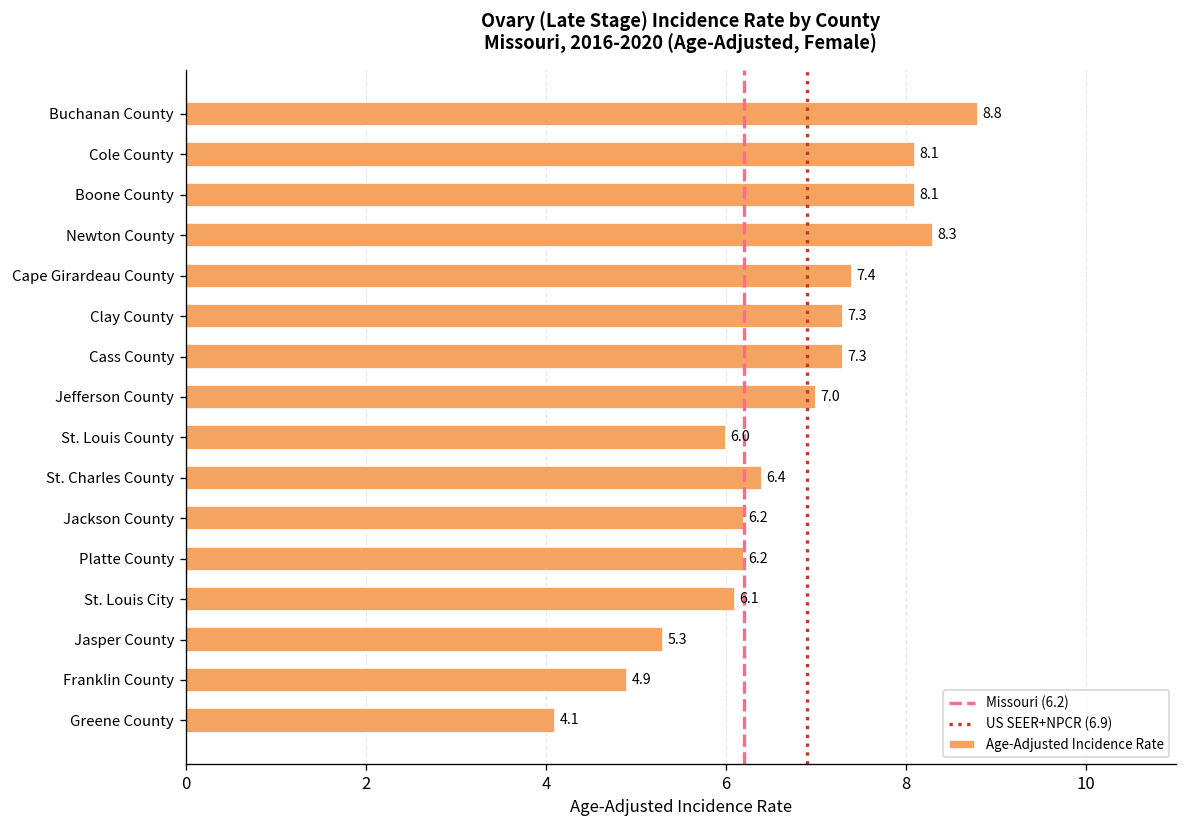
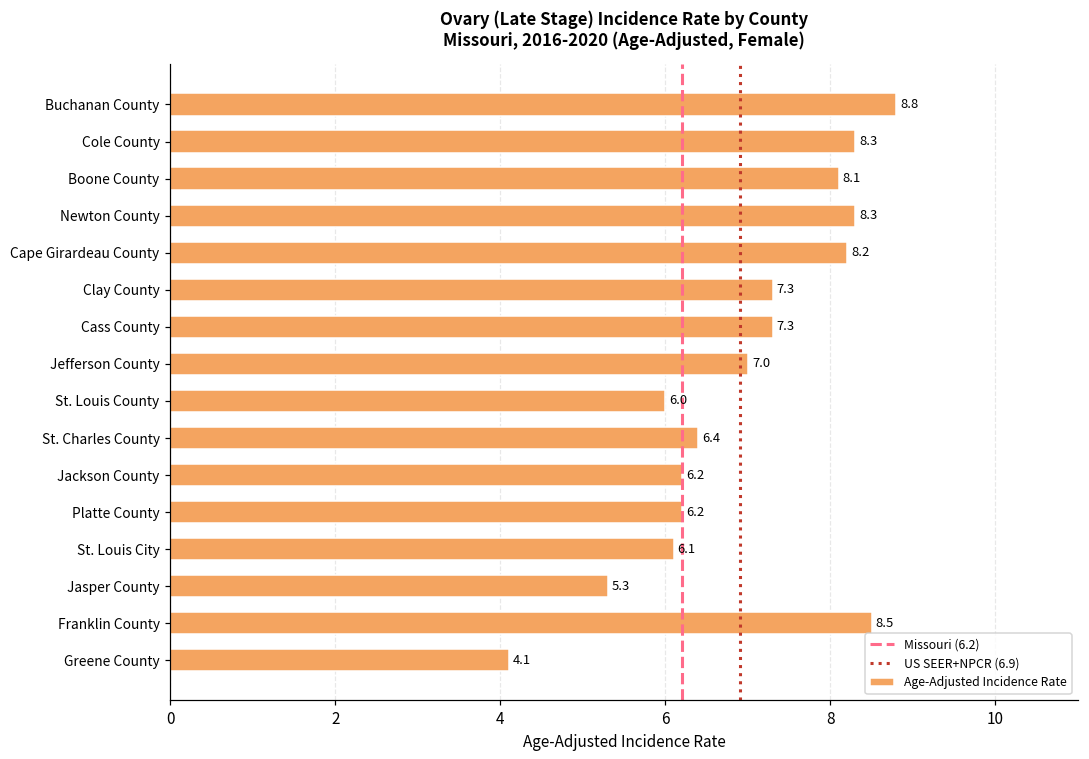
Cole County: 8.1 -> 8.3
Cape Girardeau County: 7.4 -> 8.2
Franklin County: 4.9 -> 8.5
